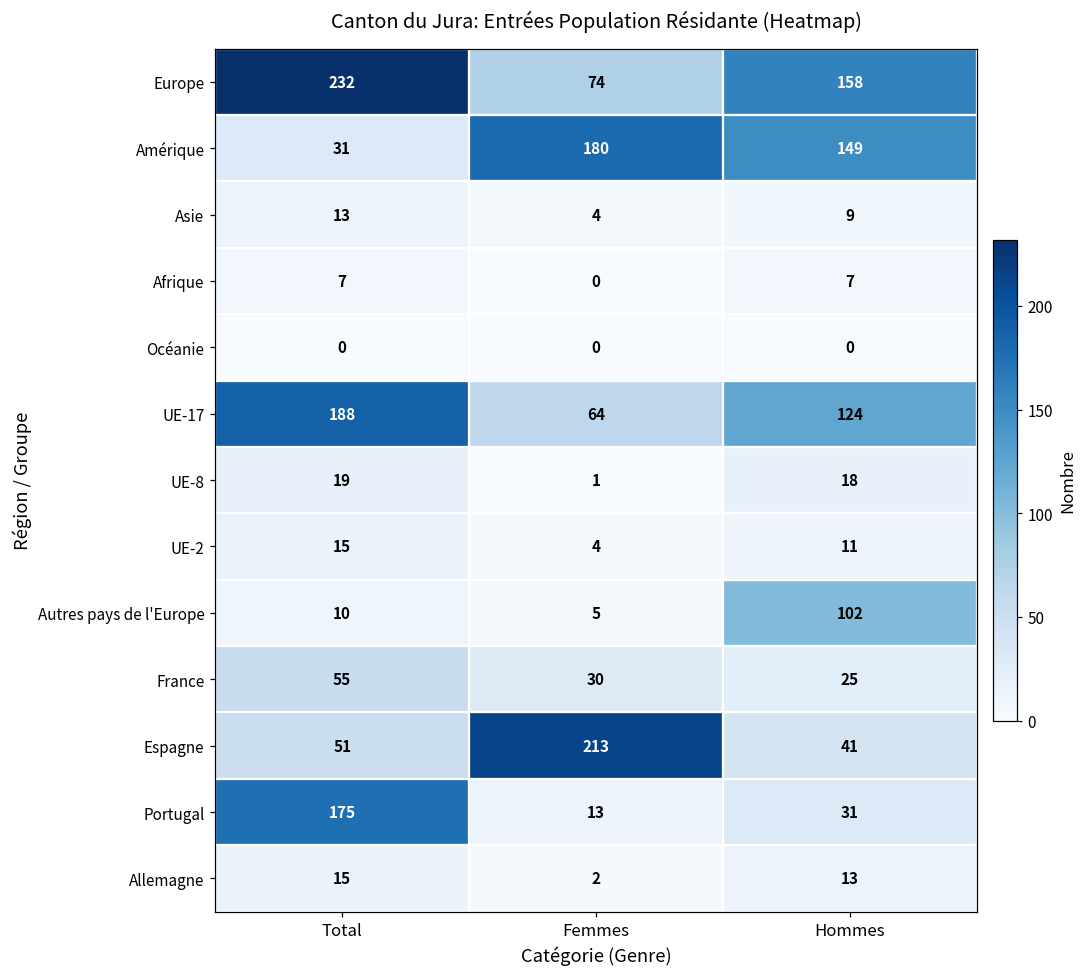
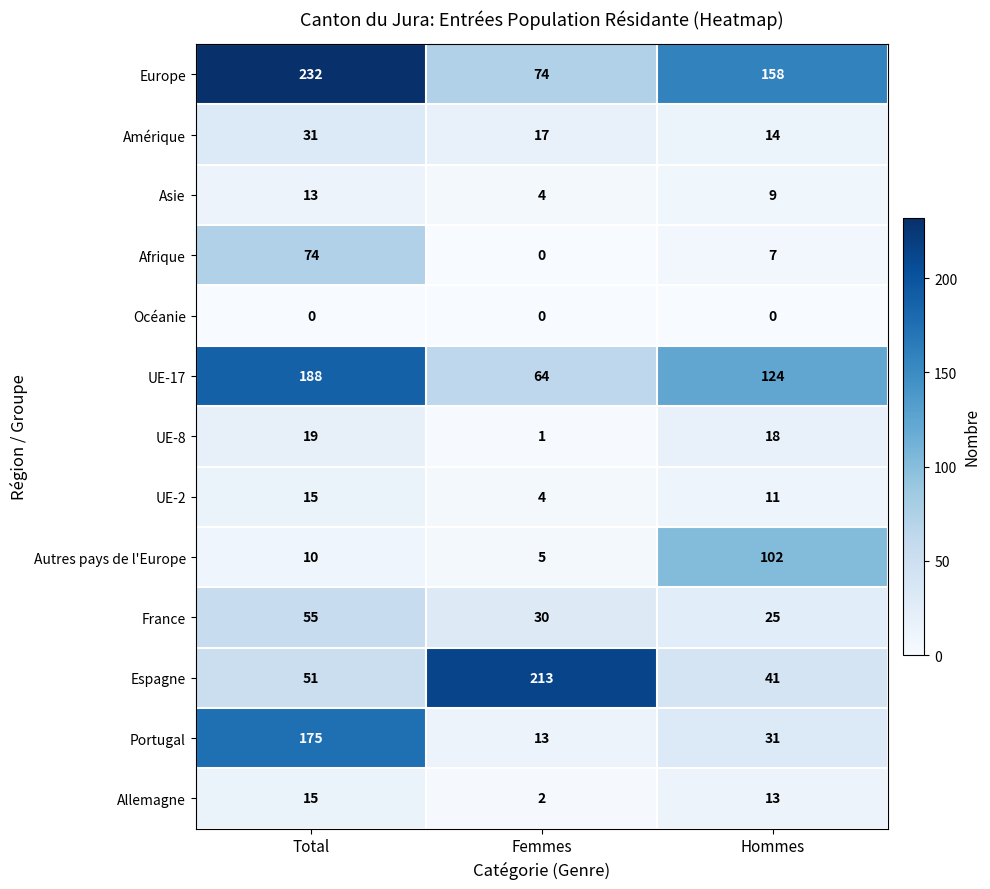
Amérique, Femmes: 180 -> 17
Amérique, Hommes: 149 -> 14
Afrique, Total: 7 -> 74
